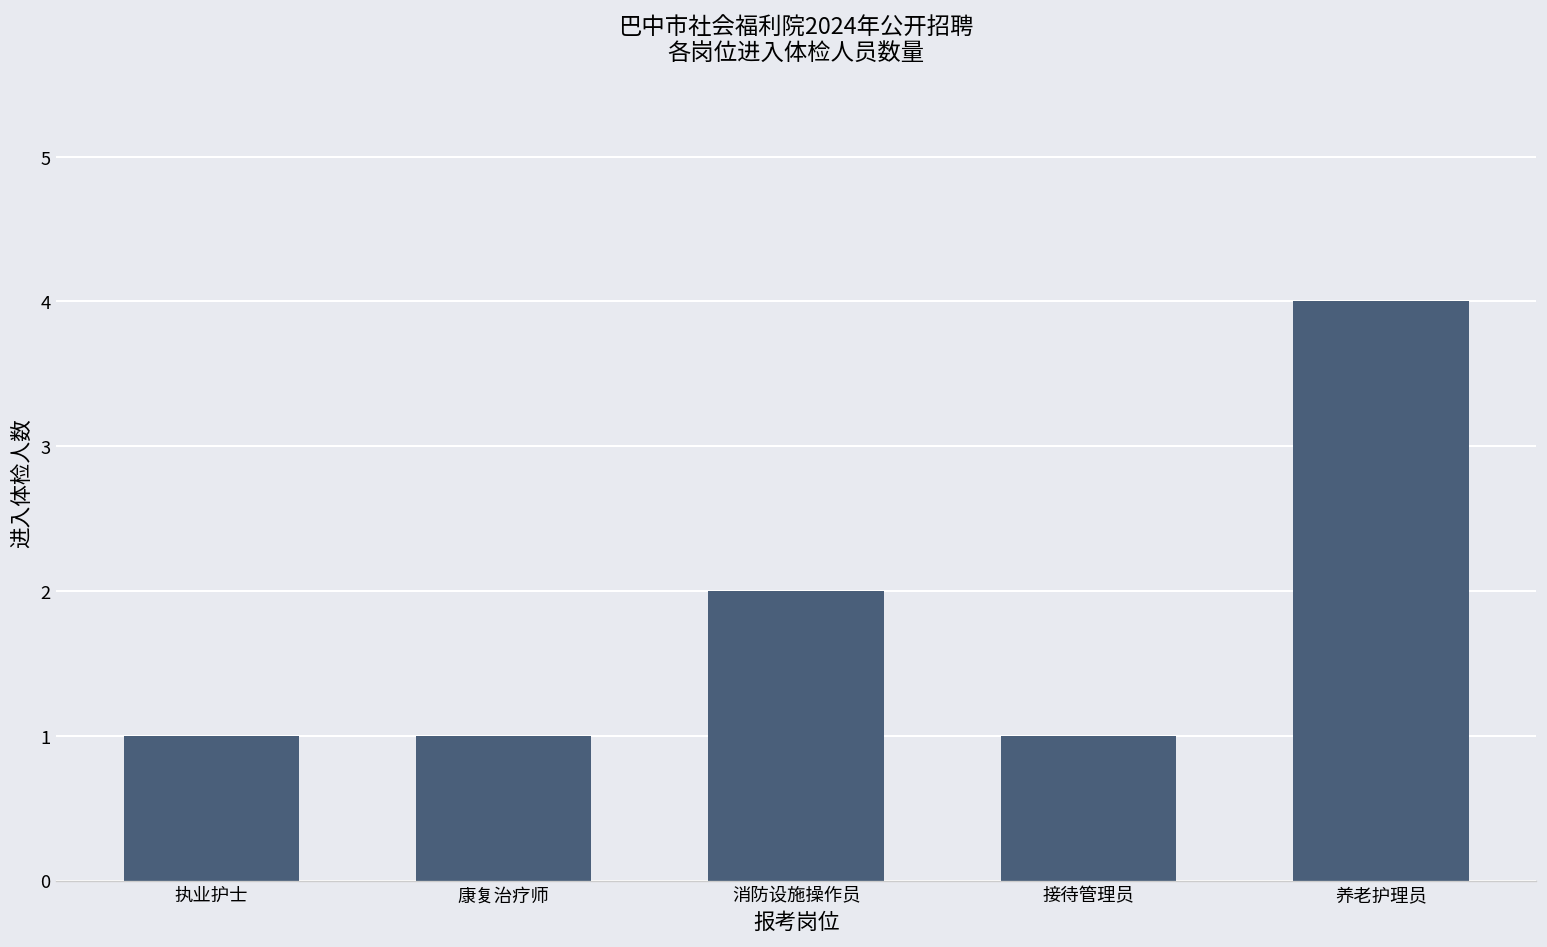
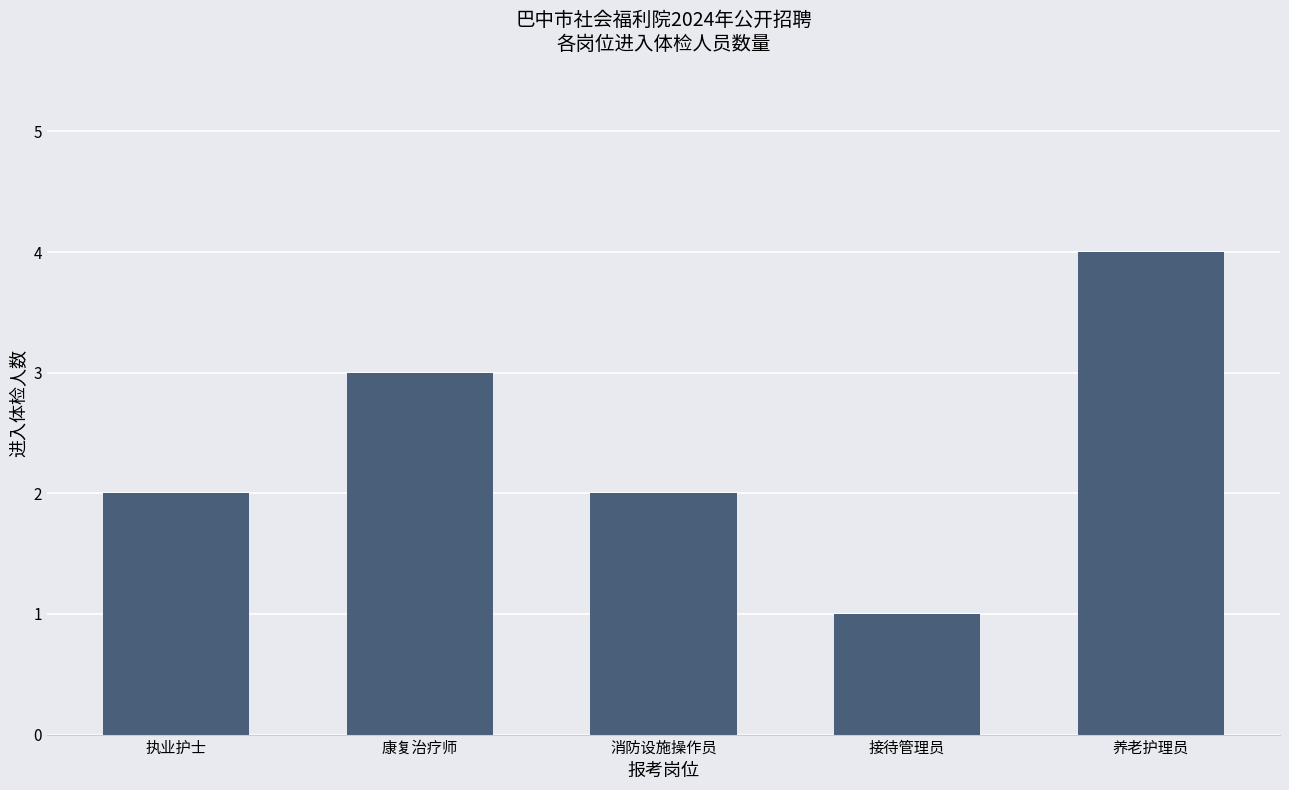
执业护士: 1 -> 2
康复治疗师: 1 -> 3
